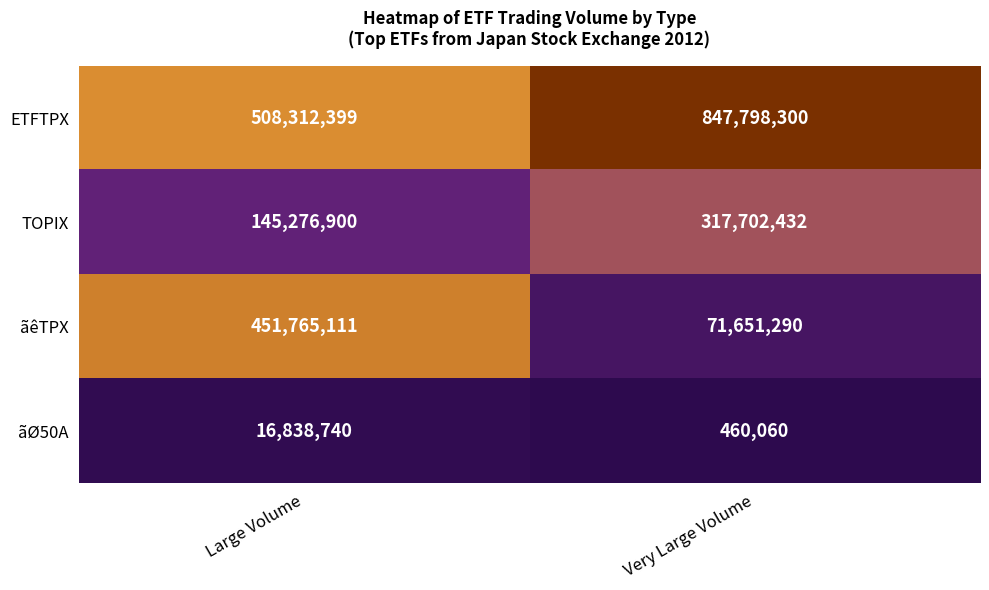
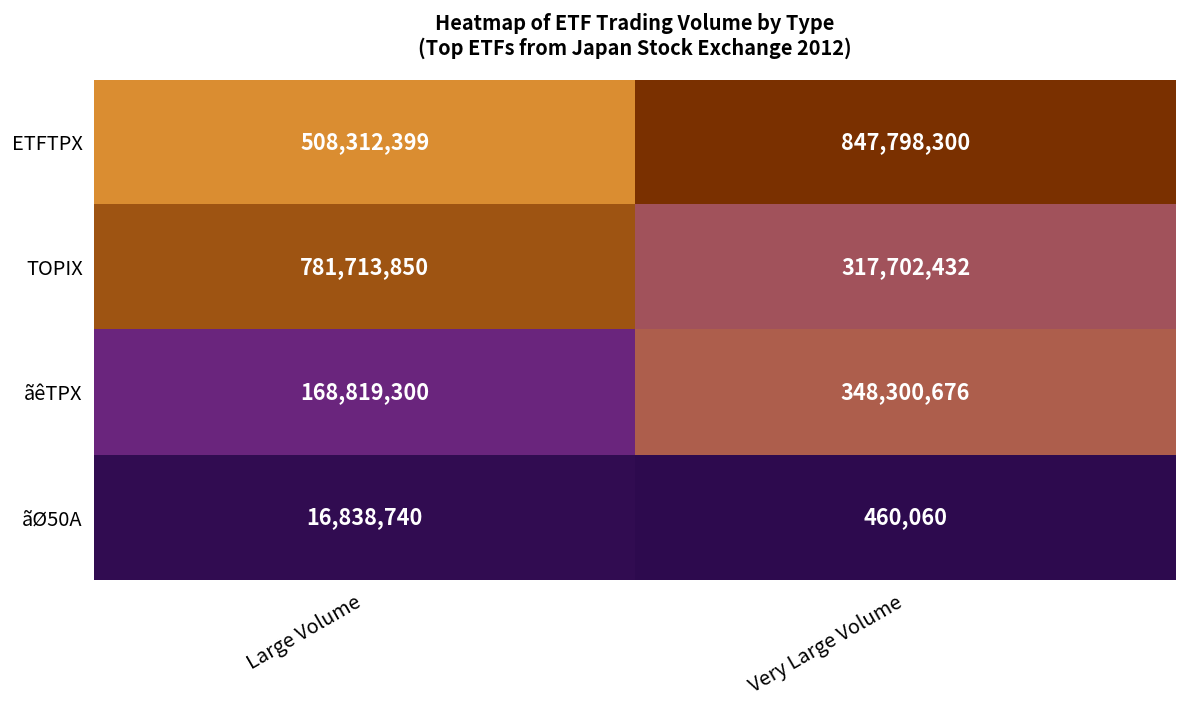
TOPIX, Large Volume: 145,276,900 -> 781,713,850
ãêTPX, Large Volume: 451,765,111 -> 168,819,300
ãêTPX, Very Large Volume: 71,651,290 -> 348,300,676
